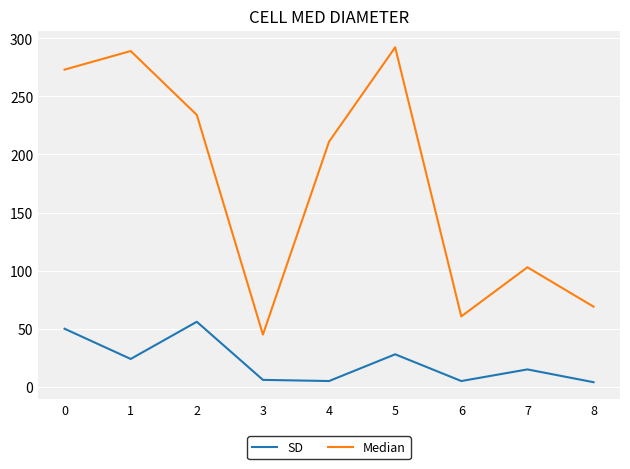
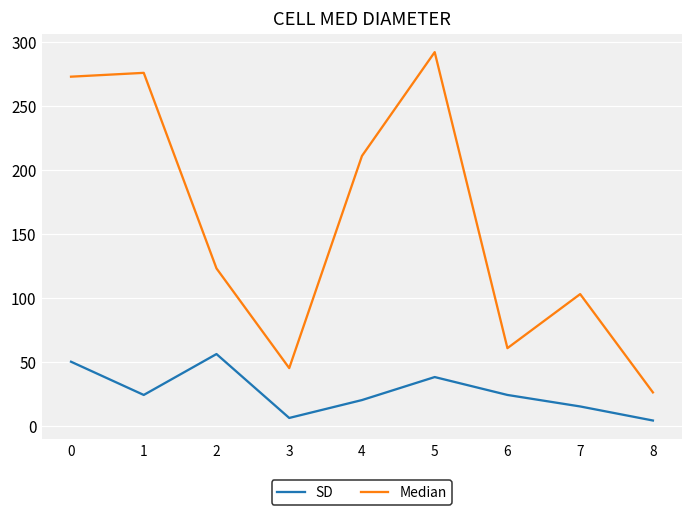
Median, 1: 289 -> 276
Median, 2: 234 -> 123
SD, 4: 5 -> 20
SD, 5: 28 -> 38
SD, 6: 5 -> 24
Median, 8: 69 -> 26
